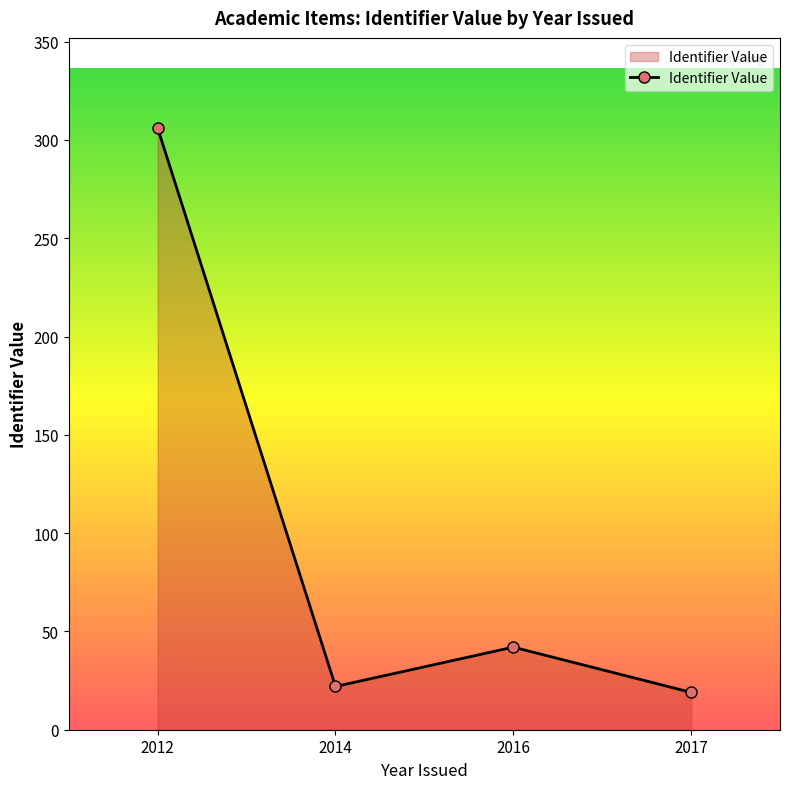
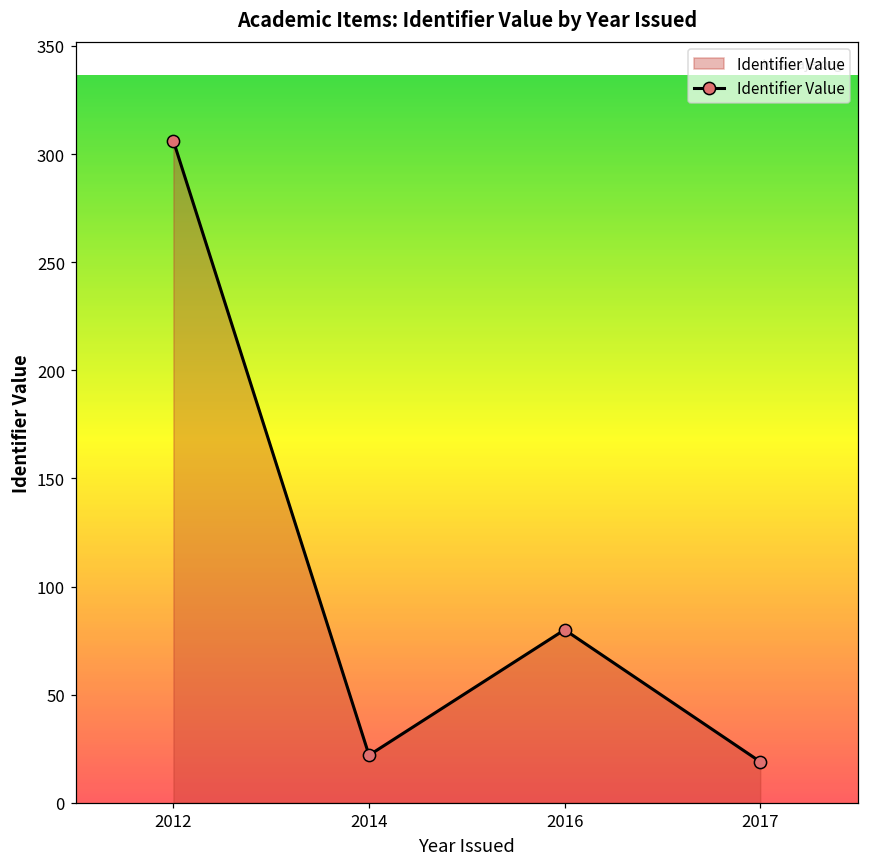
2016: 42 -> 80
